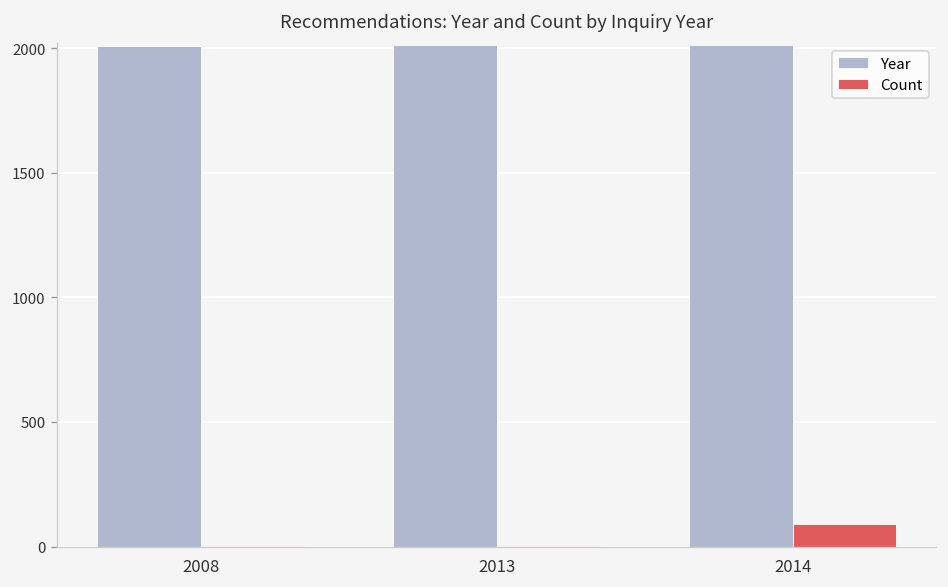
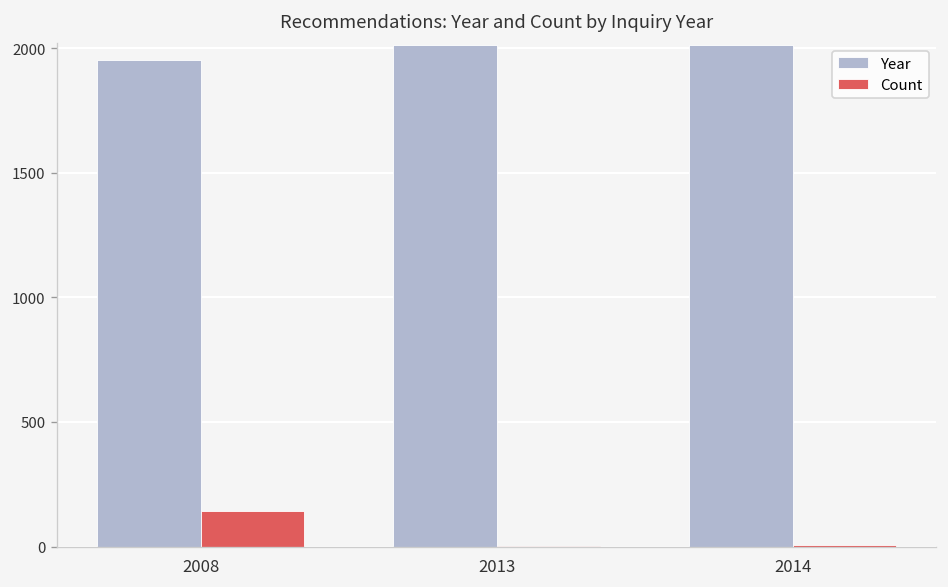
Year, 2008: 2010 -> 1950
Count, 2008: 0 -> 140
Count, 2014: 90 -> 10
